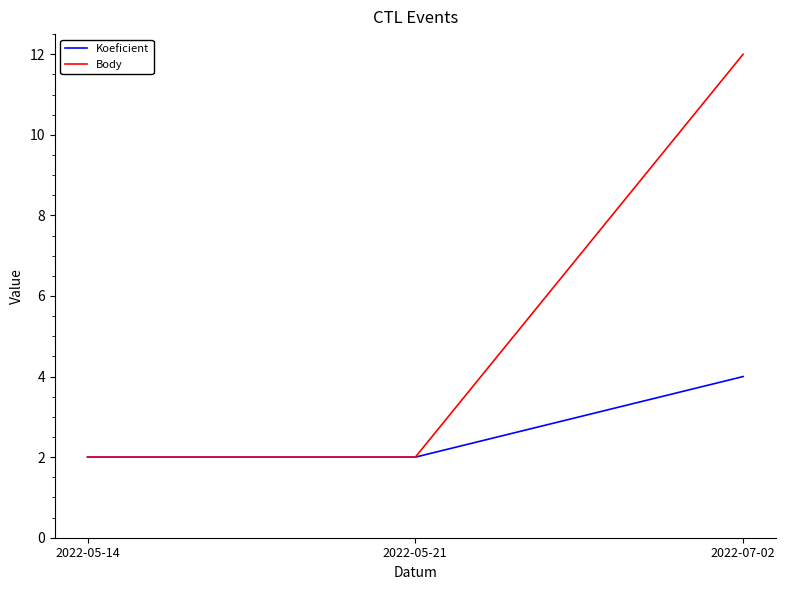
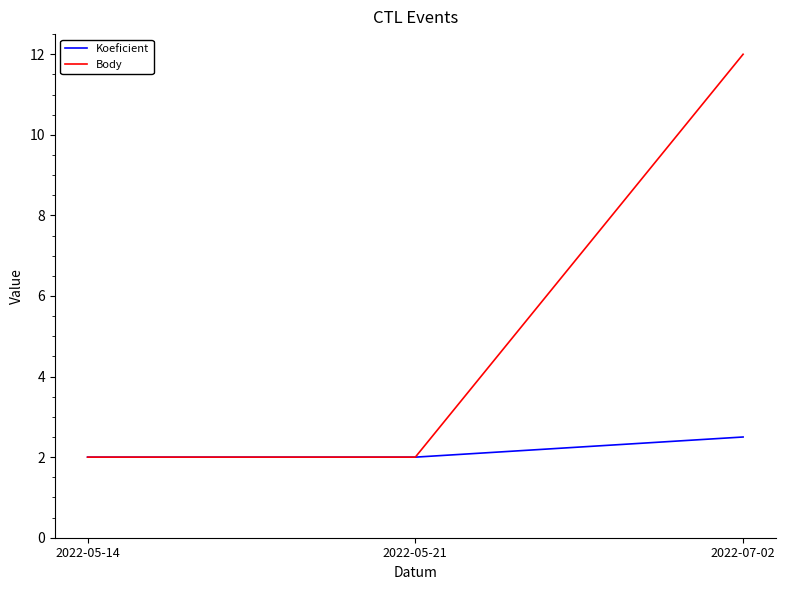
Koeficient, 2022-07-02: 4.0 -> 2.5
